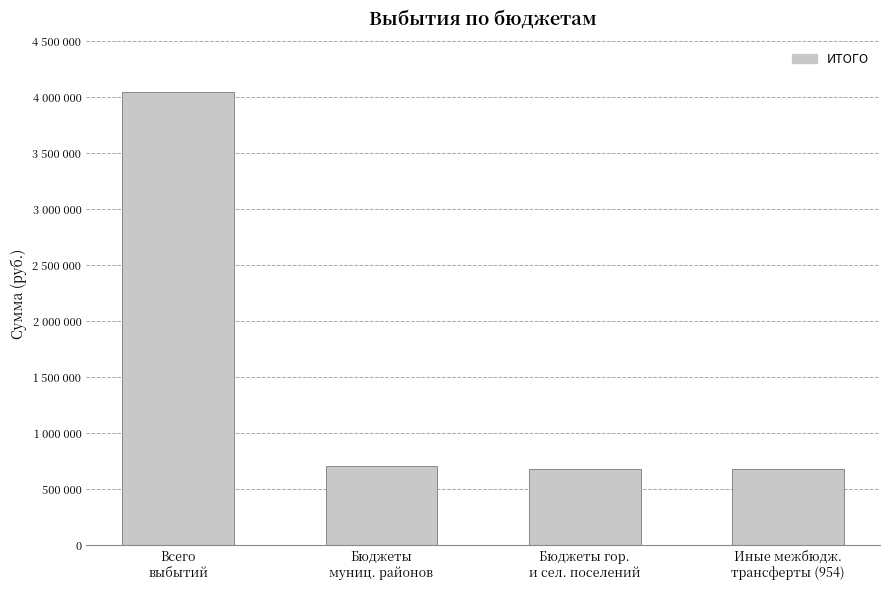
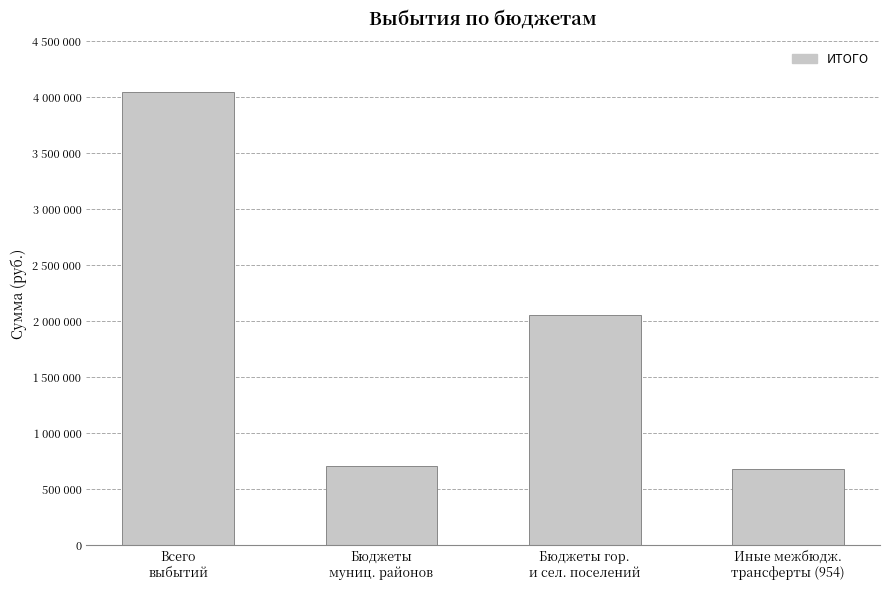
Бюджеты гор. и сел. поселений: 680000 -> 2060000
